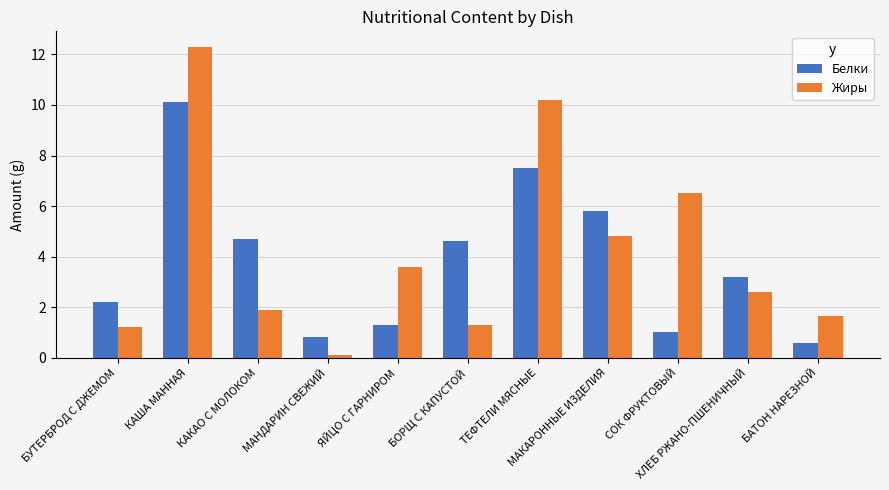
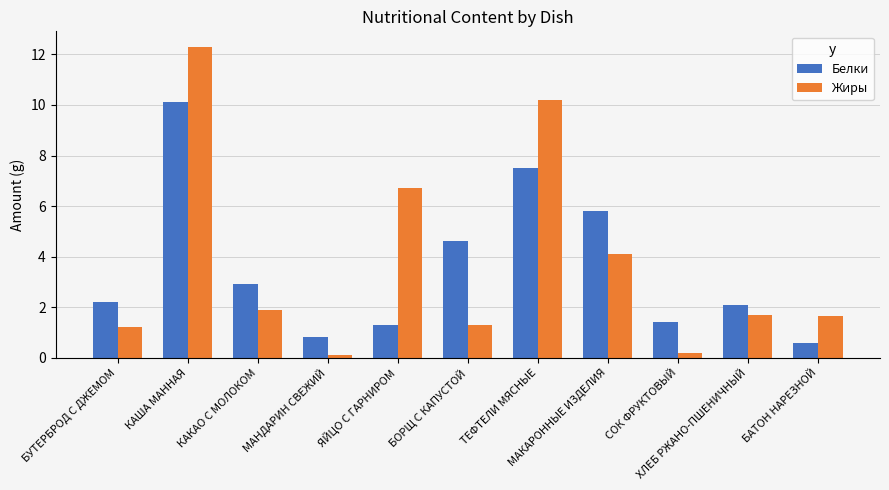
Белки, КАКАО С МОЛОКОМ: 4.7 -> 2.9
Жиры, ЯЙЦО С ГАРНИРОМ: 3.6 -> 6.7
Жиры, МАКАРОННЫЕ ИЗДЕЛИЯ: 4.8 -> 4.1
Белки, СОК ФРУКТОВЫЙ: 1.0 -> 1.4
Жиры, СОК ФРУКТОВЫЙ: 6.5 -> 0.2
Белки, ХЛЕБ РЖАНО-ПШЕНИЧНЫЙ: 3.2 -> 2.1
Жиры, ХЛЕБ РЖАНО-ПШЕНИЧНЫЙ: 2.6 -> 1.7
